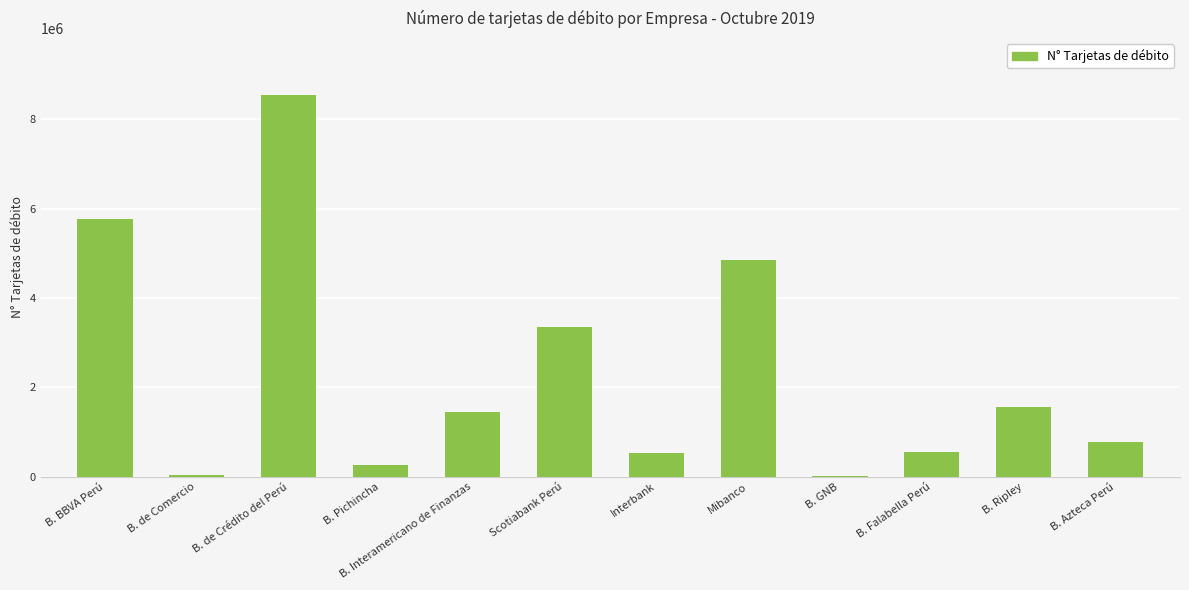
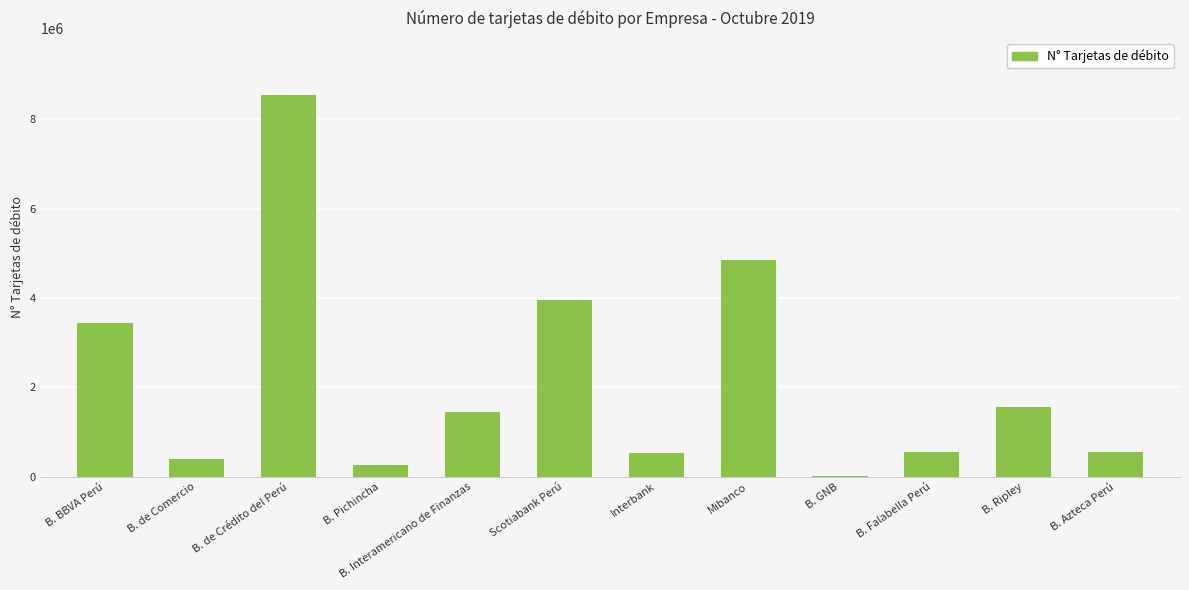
B. BBVA Perú: 5800000 -> 3400000
B. de Comercio: 0 -> 400000
Scotiabank Perú: 3300000 -> 4000000
B. Azteca Perú: 800000 -> 600000
